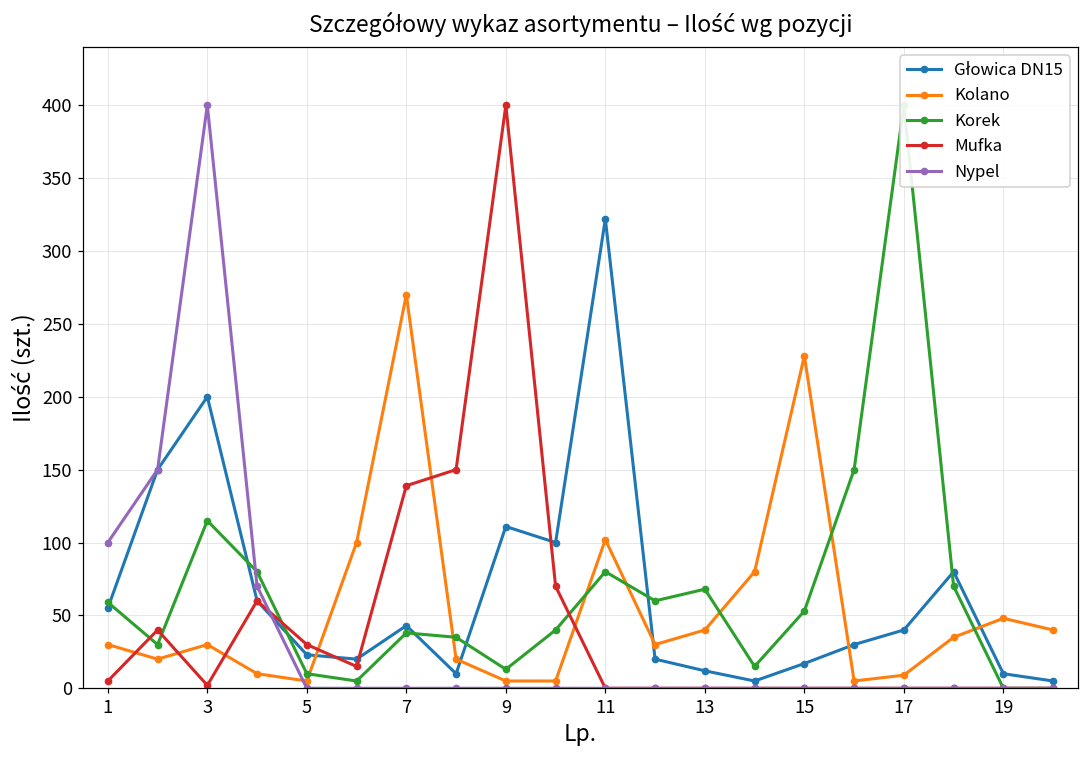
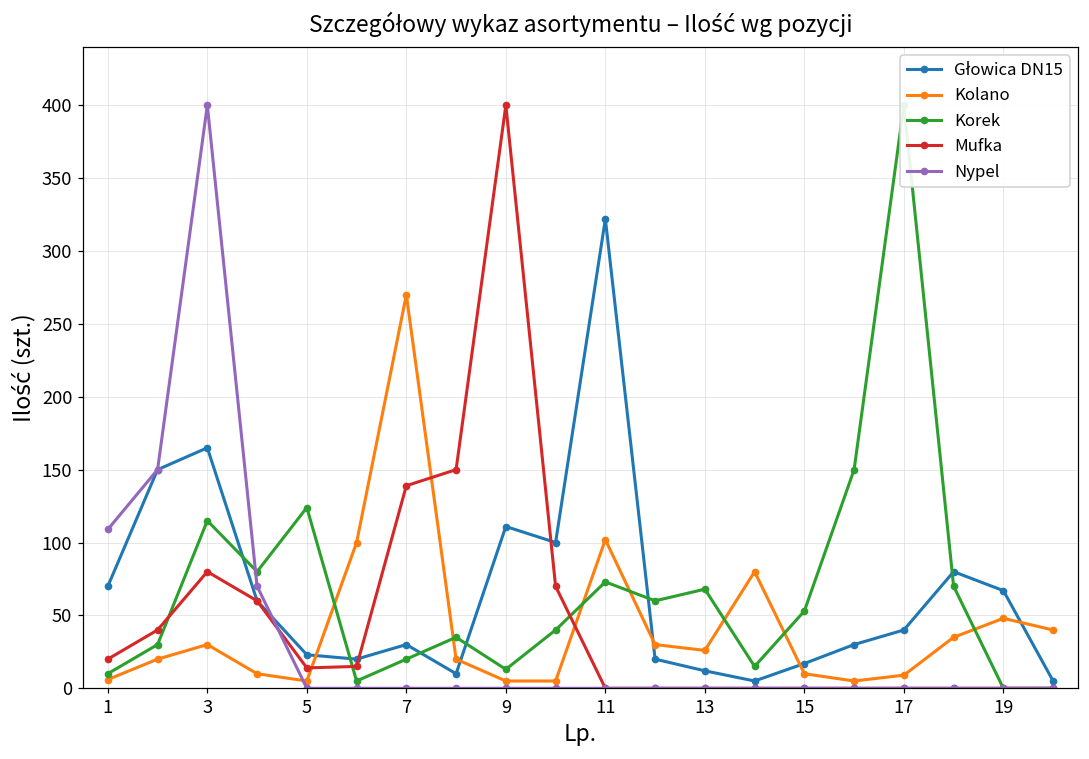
Głowica DN15, 1: 55 -> 70
Kolano, 1: 30 -> 6
Korek, 1: 59 -> 10
Mufka, 1: 5 -> 20
Nypel, 1: 100 -> 109
Głowica DN15, 3: 200 -> 165
Mufka, 3: 2 -> 80
Korek, 5: 10 -> 124
Mufka, 5: 30 -> 14
Głowica DN15, 7: 43 -> 30
Korek, 7: 38 -> 20
Korek, 11: 80 -> 73
Kolano, 13: 40 -> 26
Kolano, 15: 228 -> 10
Głowica DN15, 19: 10 -> 67
